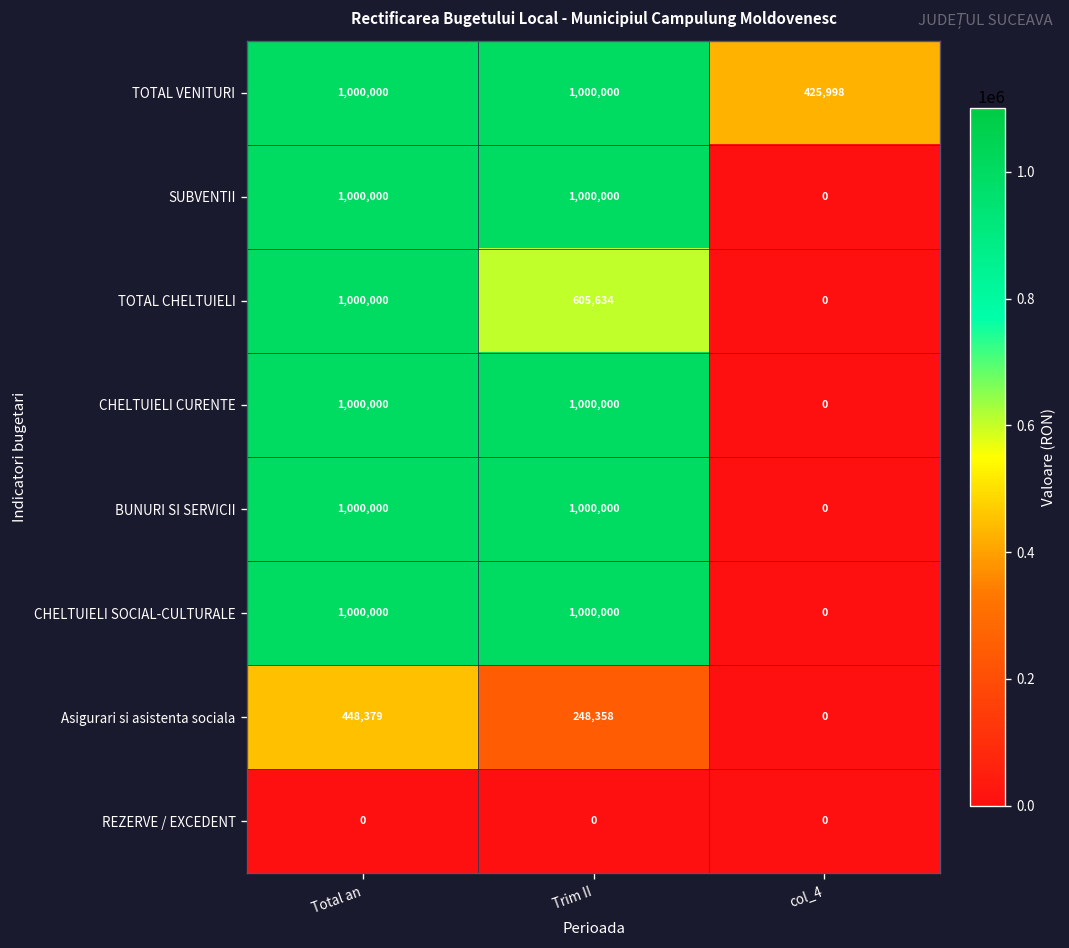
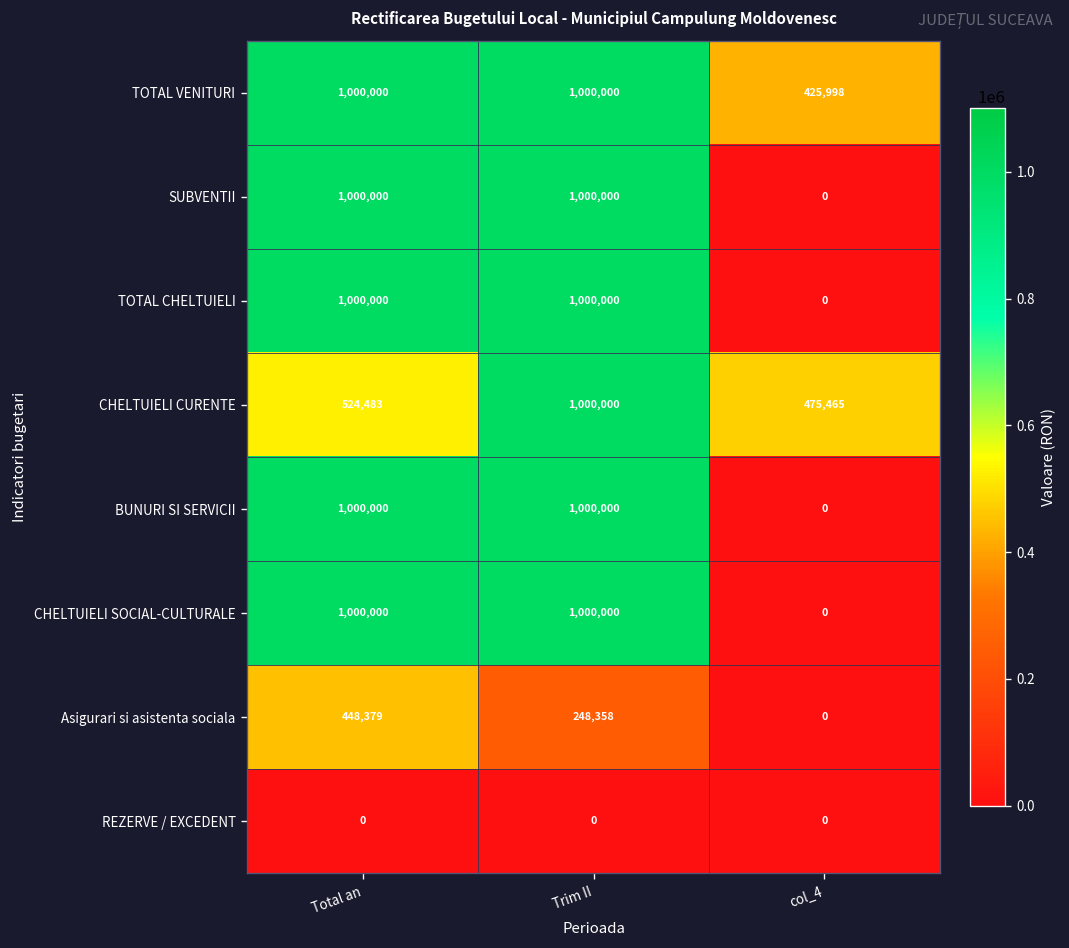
TOTAL CHELTUIELI, Trim II: 605,634 -> 1,000,000
CHELTUIELI CURENTE, Total an: 1,000,000 -> 524,483
CHELTUIELI CURENTE, col_4: 0 -> 475,465
